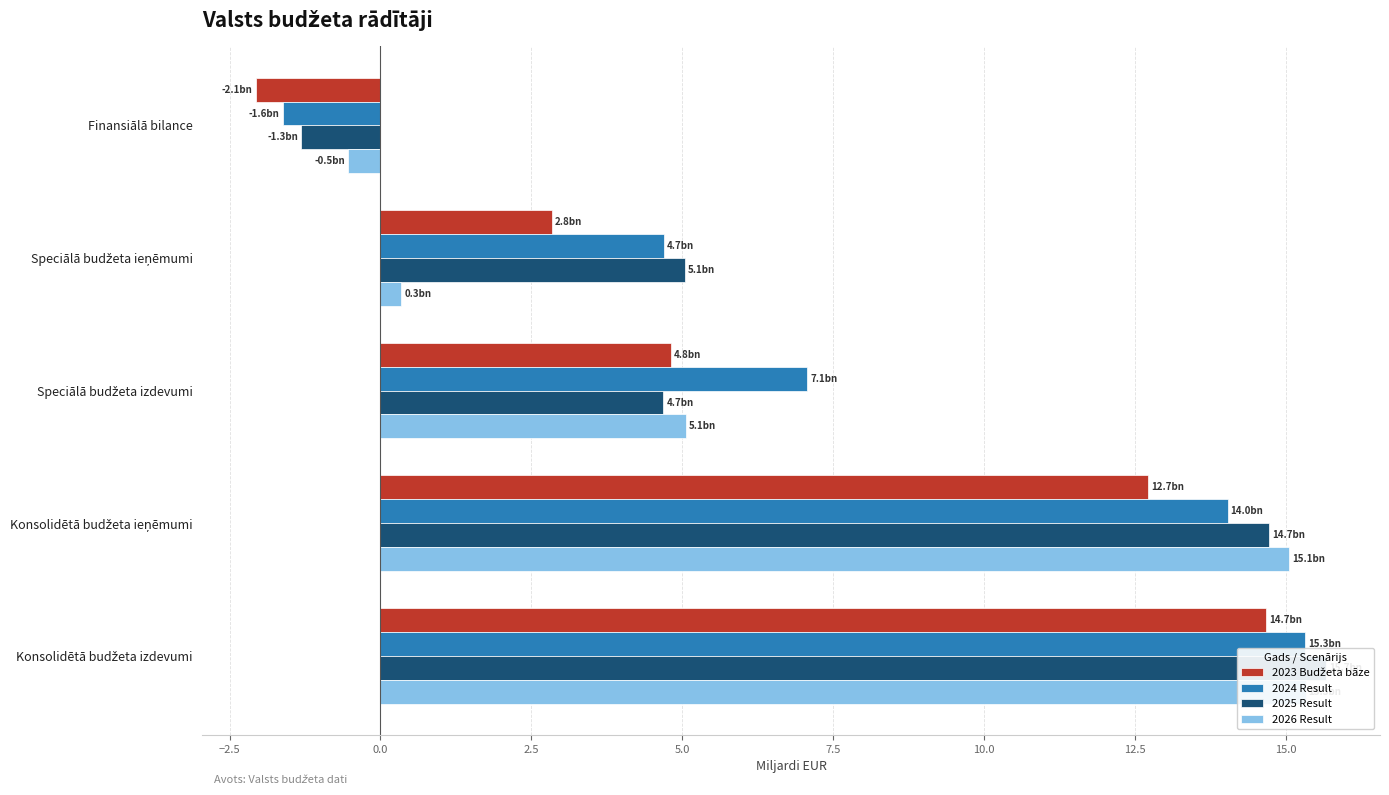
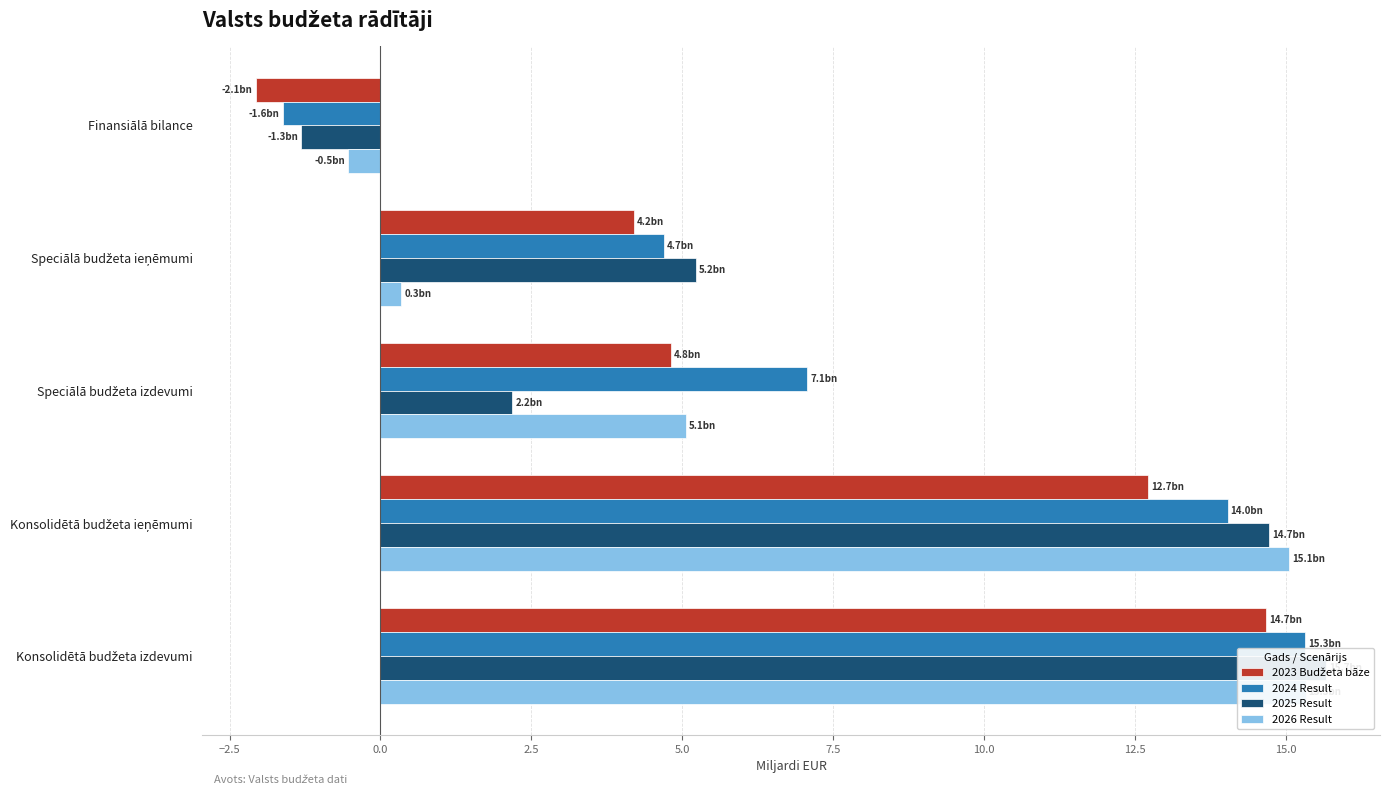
2023 Budžeta bāze, Speciālā budžeta ieņēmumi: 2.8 -> 4.2
2025 Result, Speciālā budžeta ieņēmumi: 5.1 -> 5.2
2025 Result, Speciālā budžeta izdevumi: 4.7 -> 2.2
